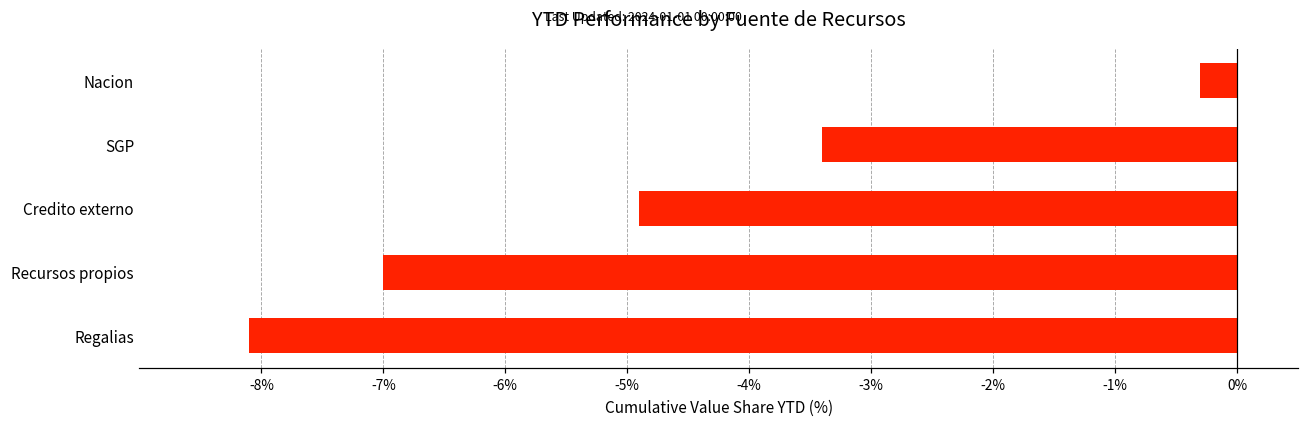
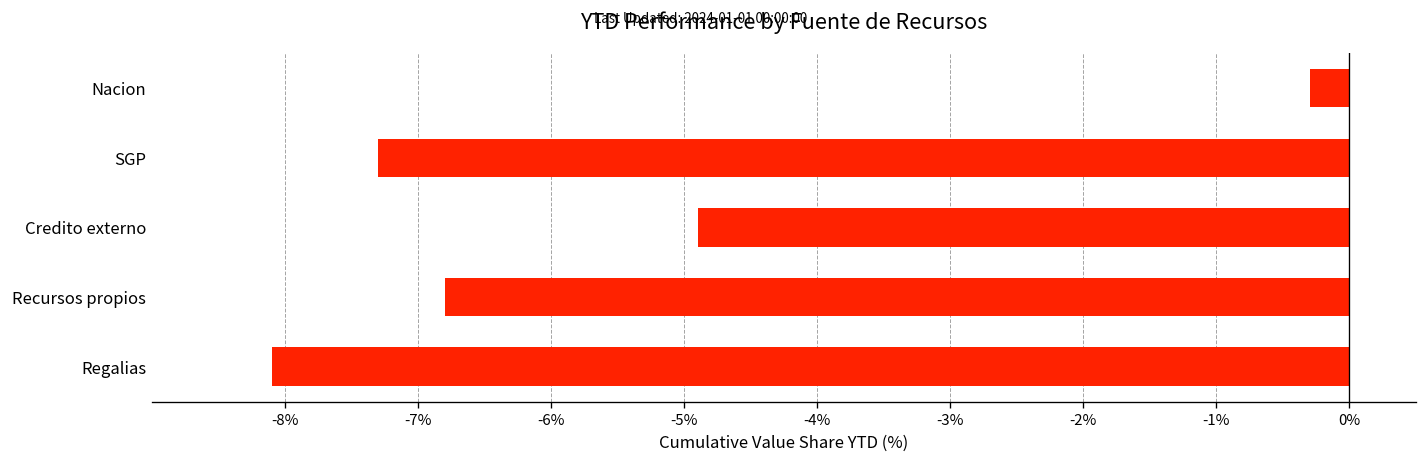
SGP: -3.4% -> -7.3%
Recursos propios: -7.0% -> -6.8%
